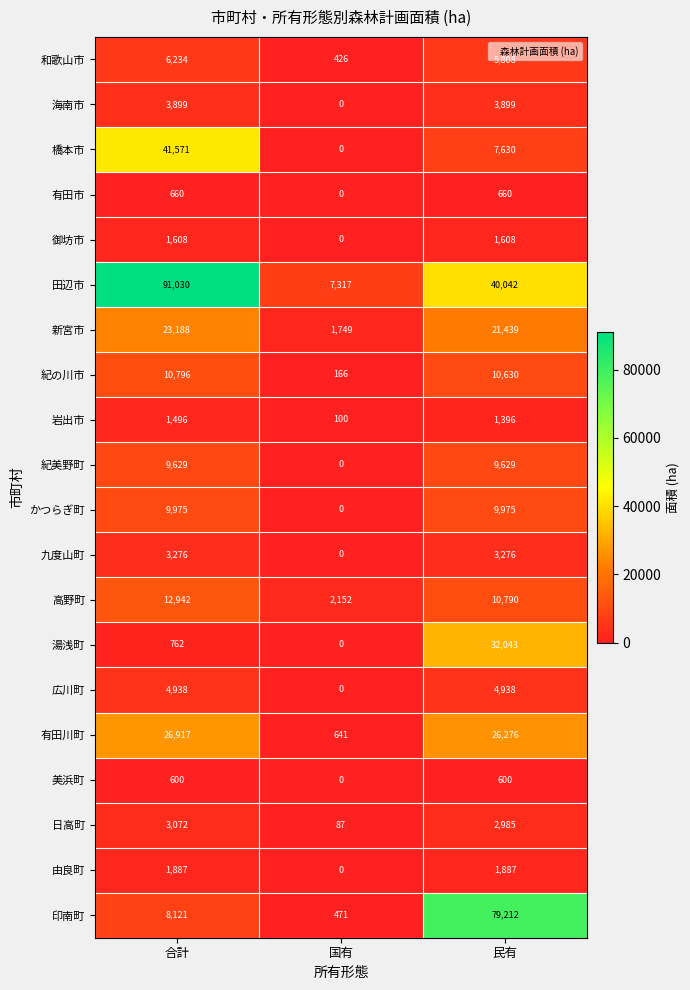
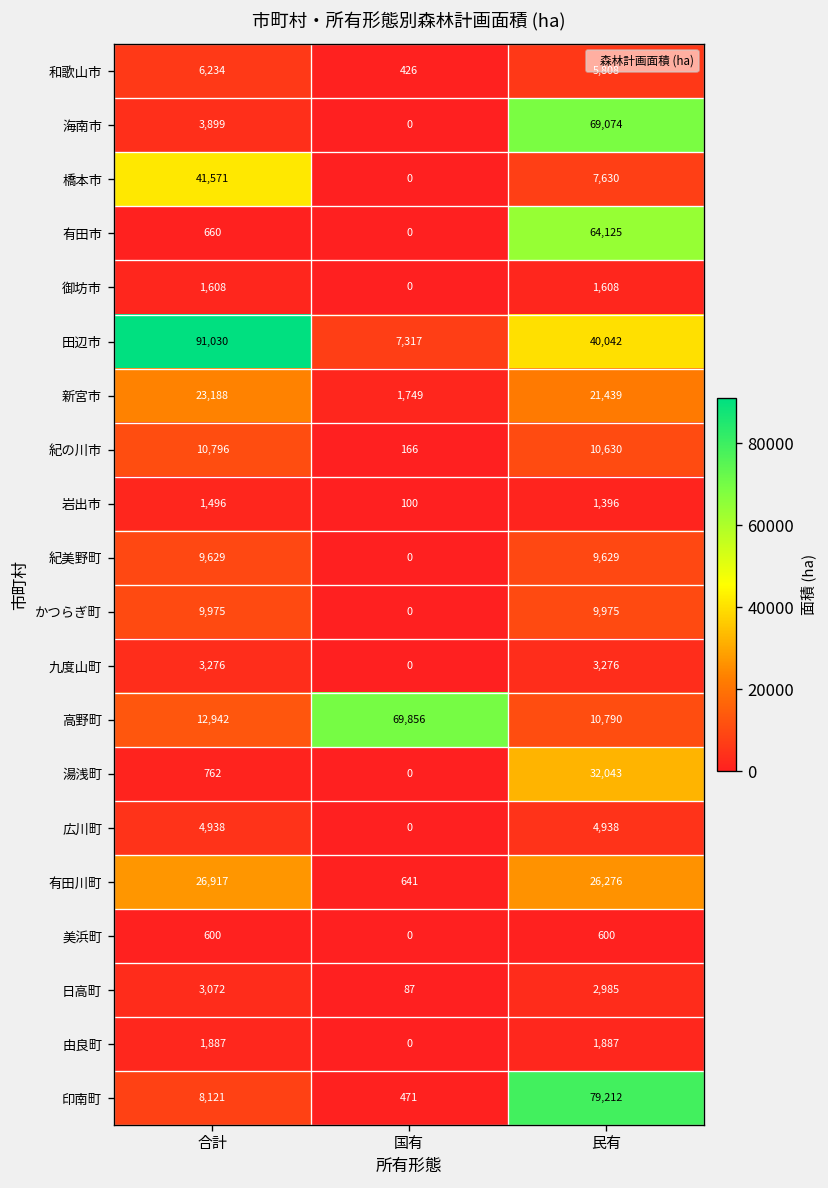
海南市, 民有: 3,899 -> 69,074
有田市, 民有: 660 -> 64,125
高野町, 国有: 2,152 -> 69,856
